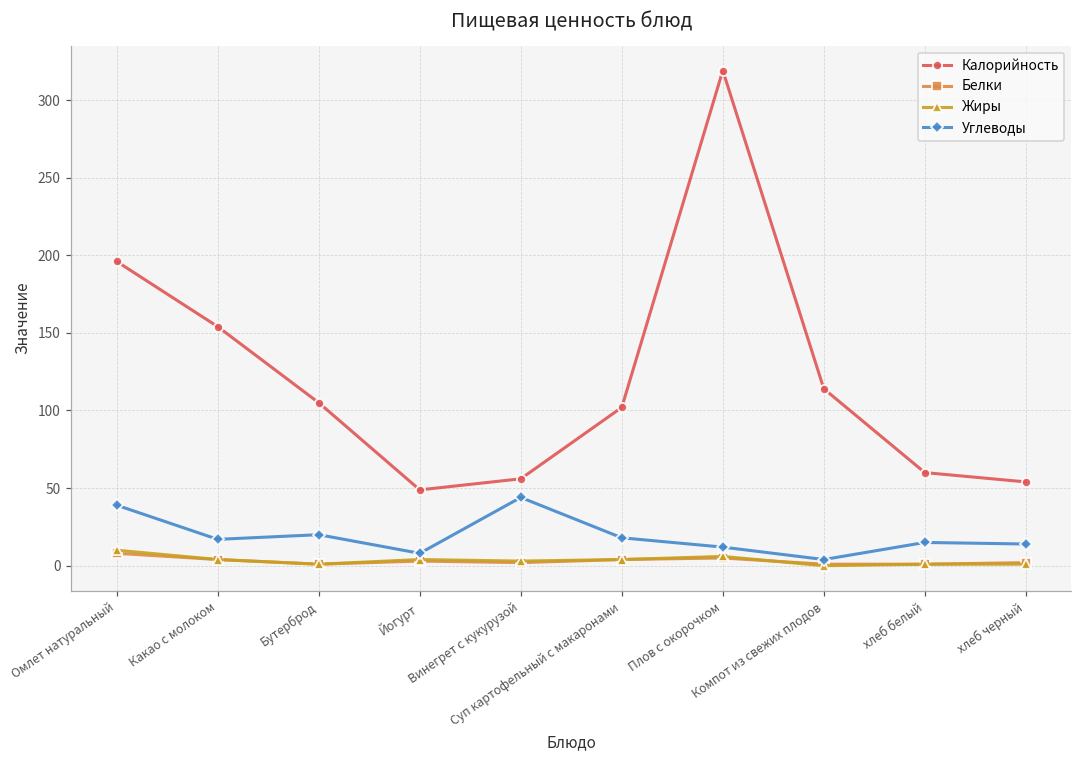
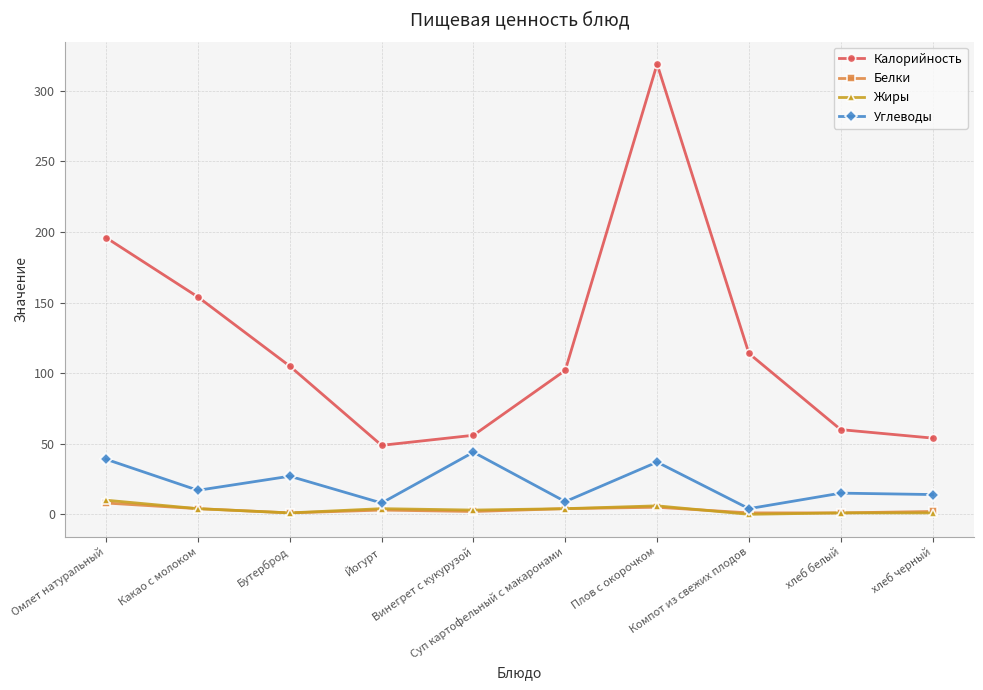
Углеводы, Бутерброд: 20 -> 27
Углеводы, Суп картофельный с макаронами: 18 -> 9
Углеводы, Плов с окорочком: 12 -> 37
